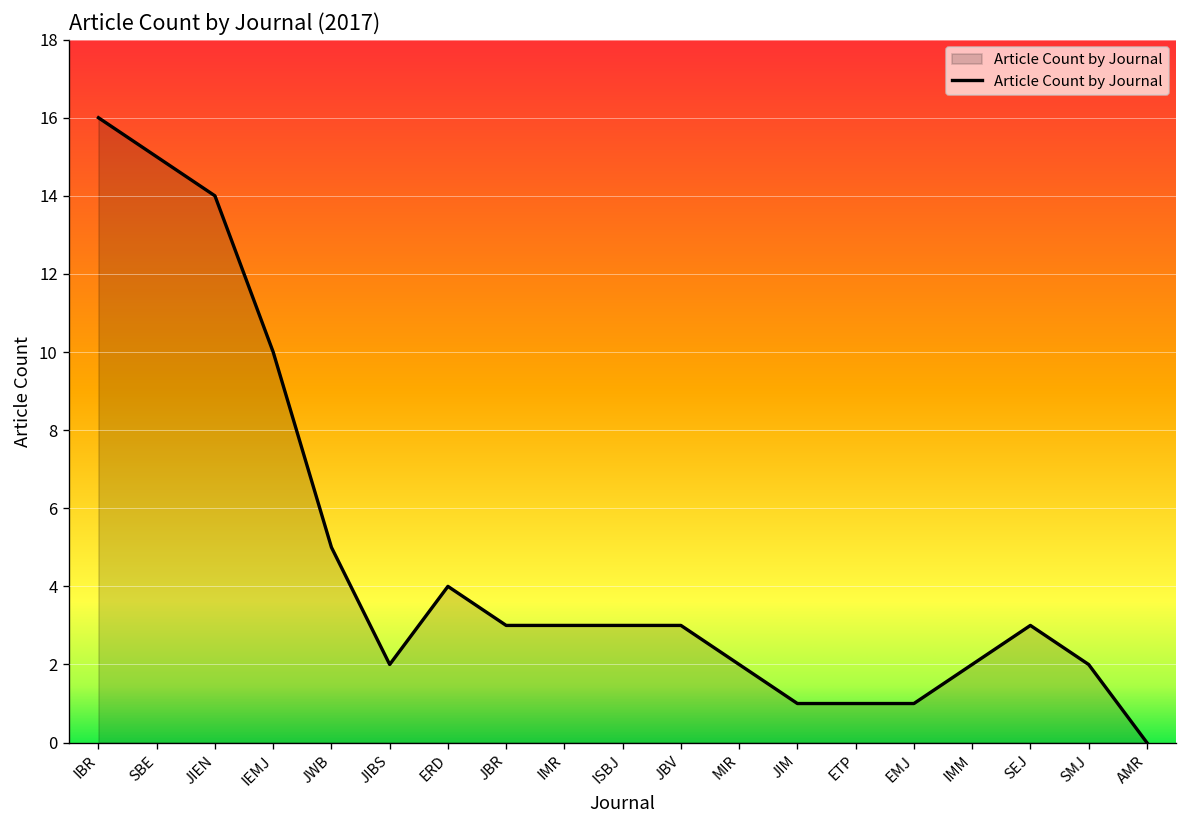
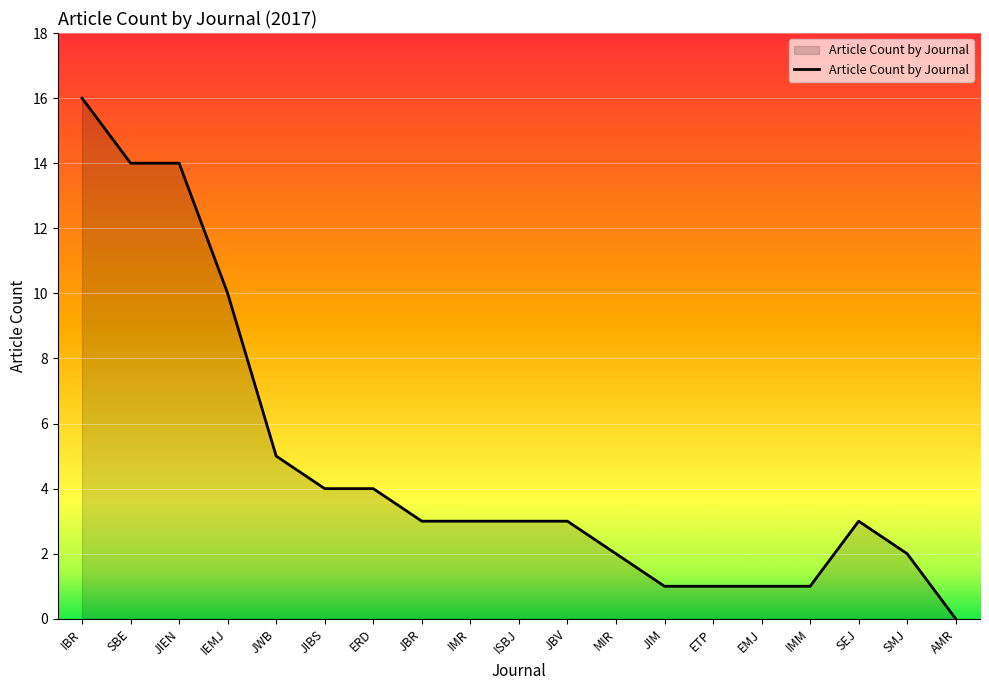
SBE: 15 -> 14
JIBS: 2 -> 4
IMM: 2 -> 1
